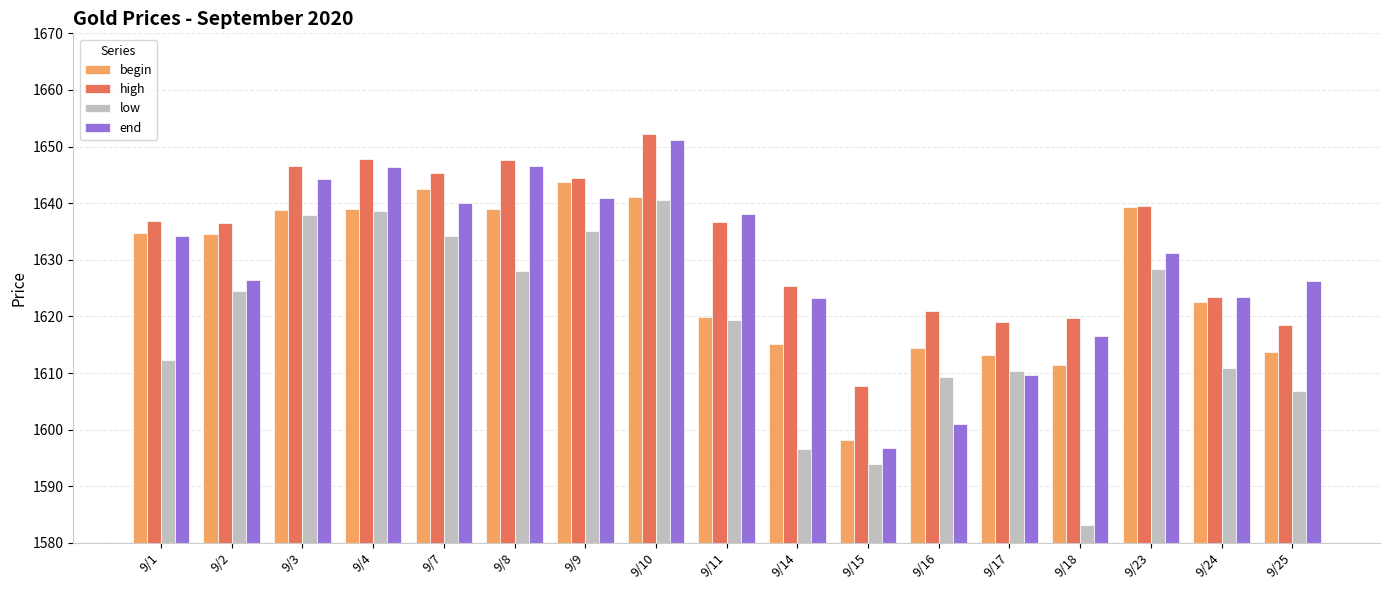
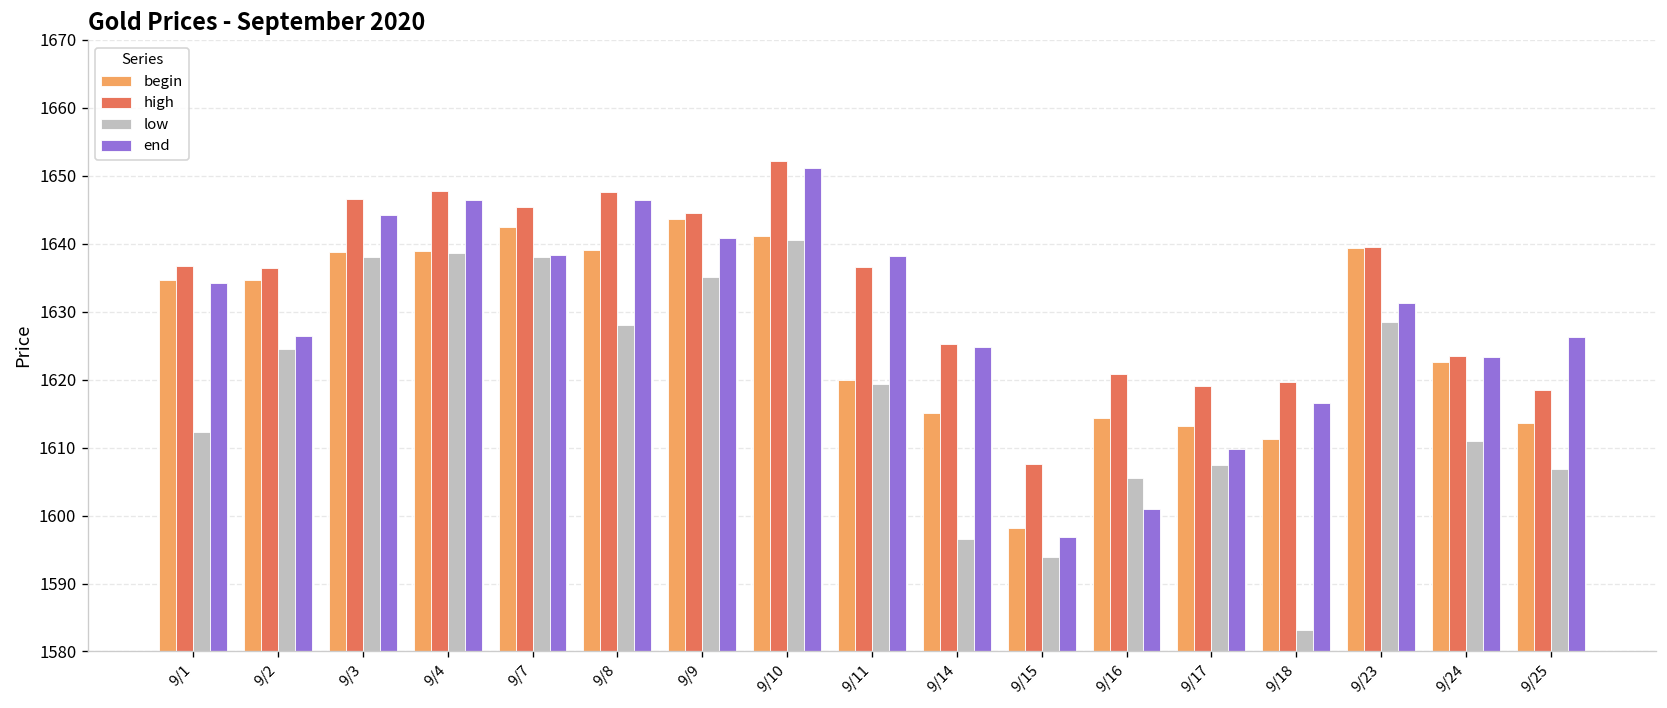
low, 9/7: 1634 -> 1638
end, 9/7: 1640 -> 1638
end, 9/14: 1623 -> 1625
low, 9/16: 1609 -> 1606
low, 9/17: 1610 -> 1607
